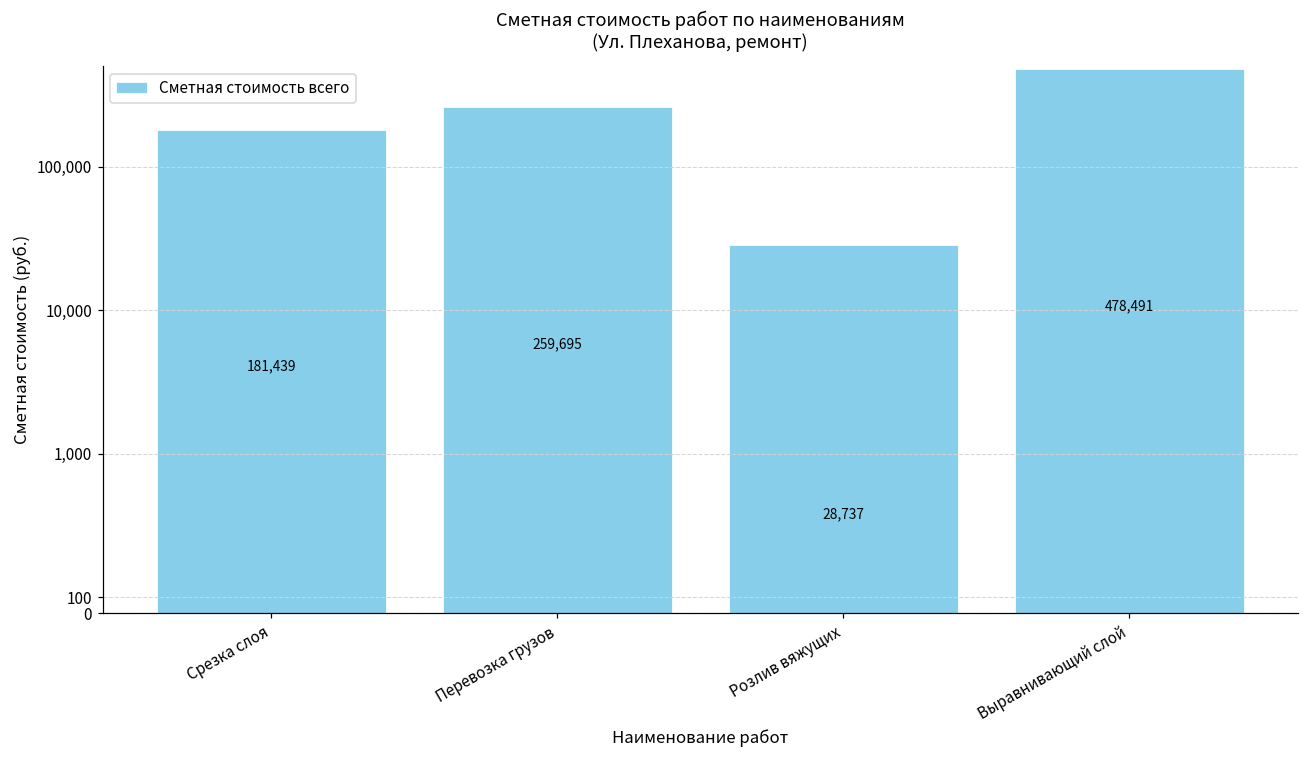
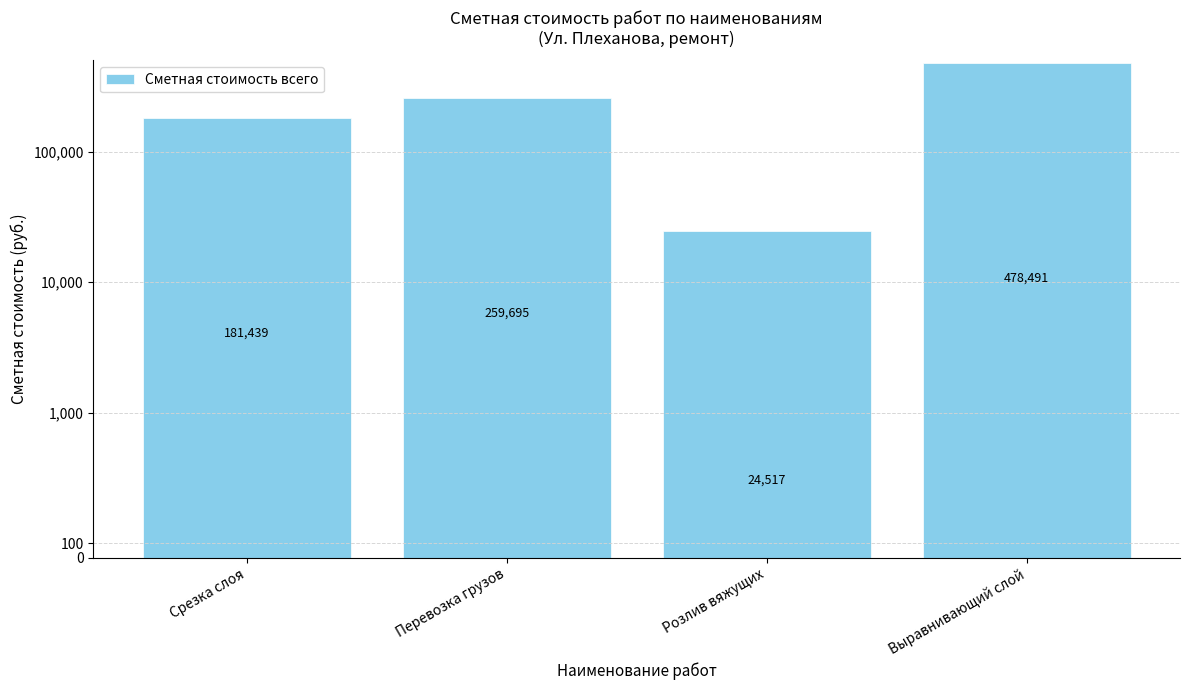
Розлив вяжущих: 28,737 -> 24,517
